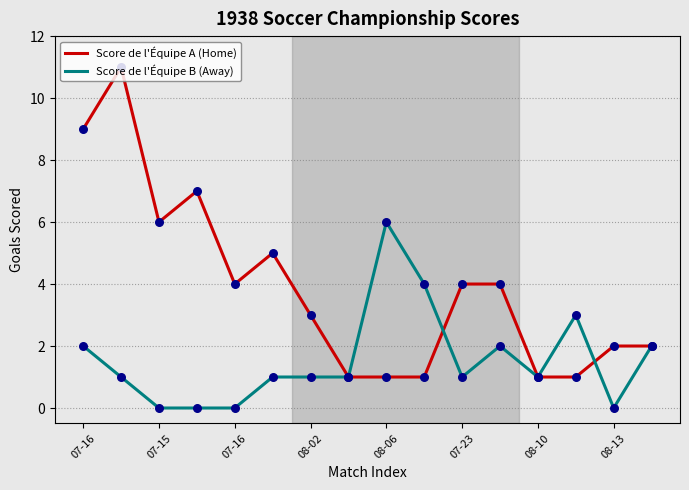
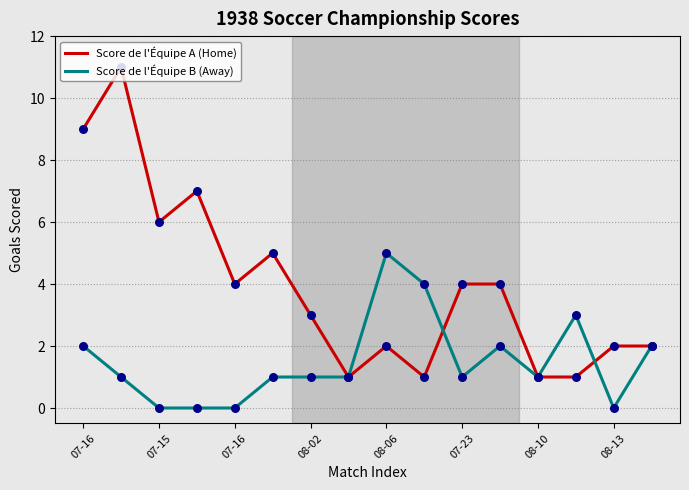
Score de l'Équipe A (Home), 08-06: 1 -> 2
Score de l'Équipe B (Away), 08-06: 6 -> 5
